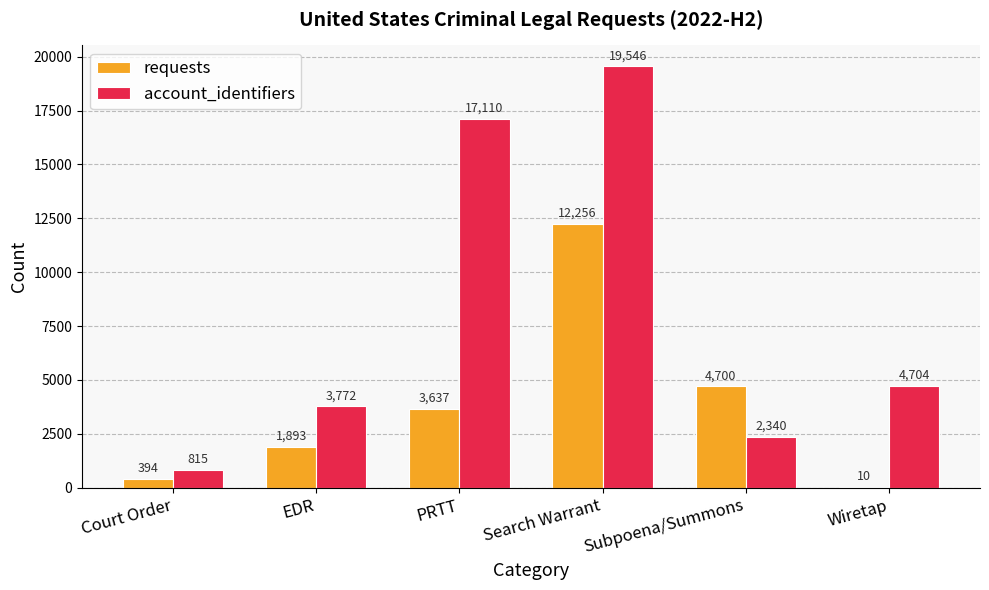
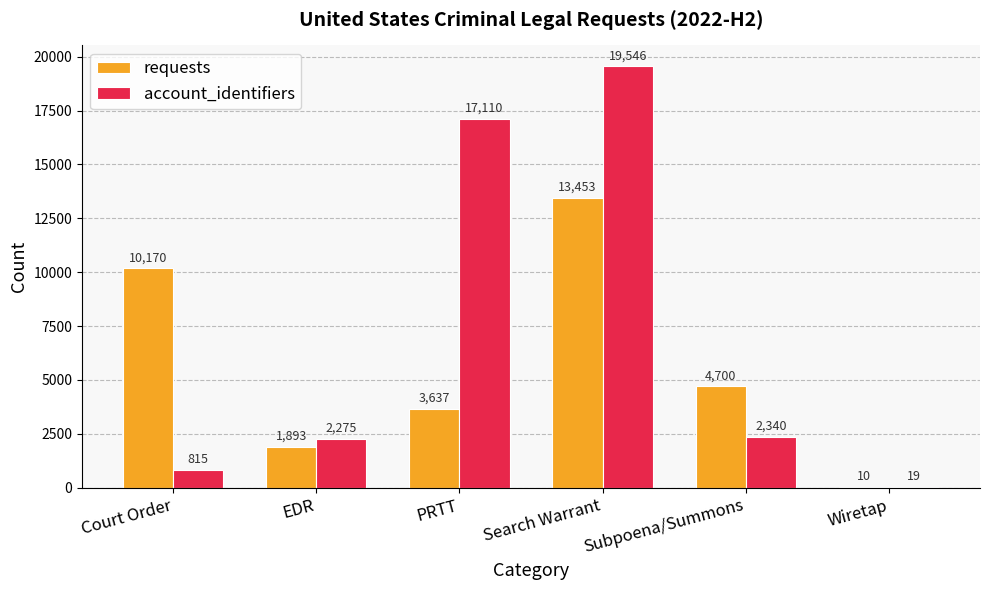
requests, Court Order: 394 -> 10,170
account_identifiers, EDR: 3,772 -> 2,275
requests, Search Warrant: 12,256 -> 13,453
account_identifiers, Wiretap: 4,704 -> 19
